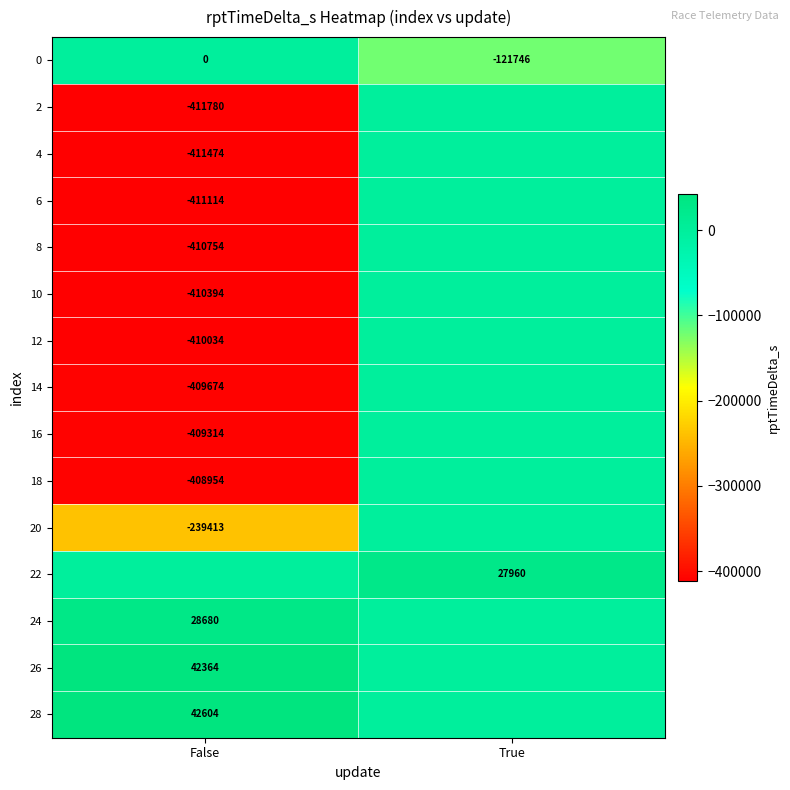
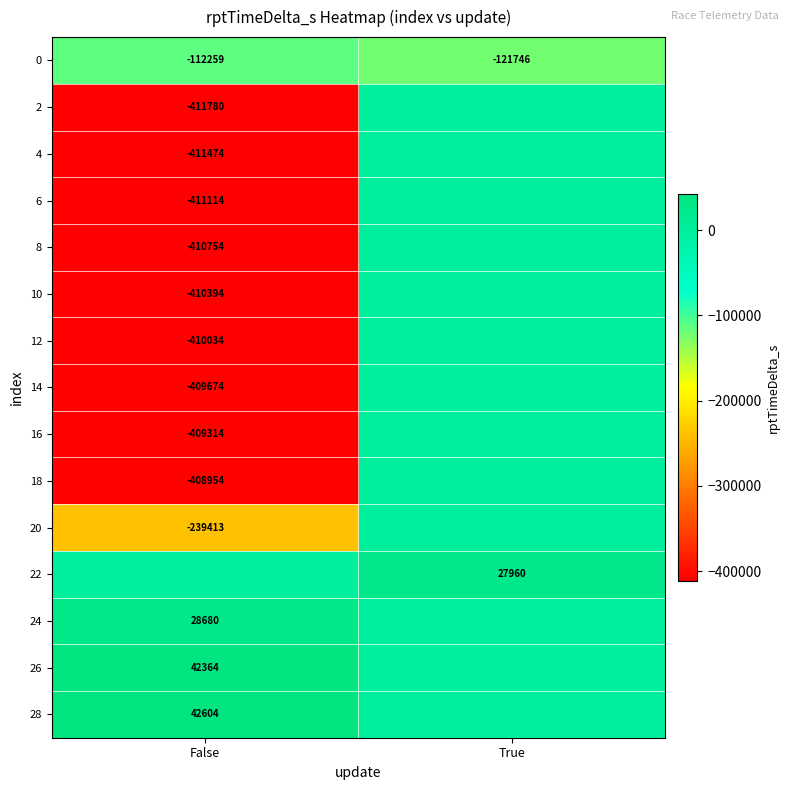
0, False: 0 -> -112259
